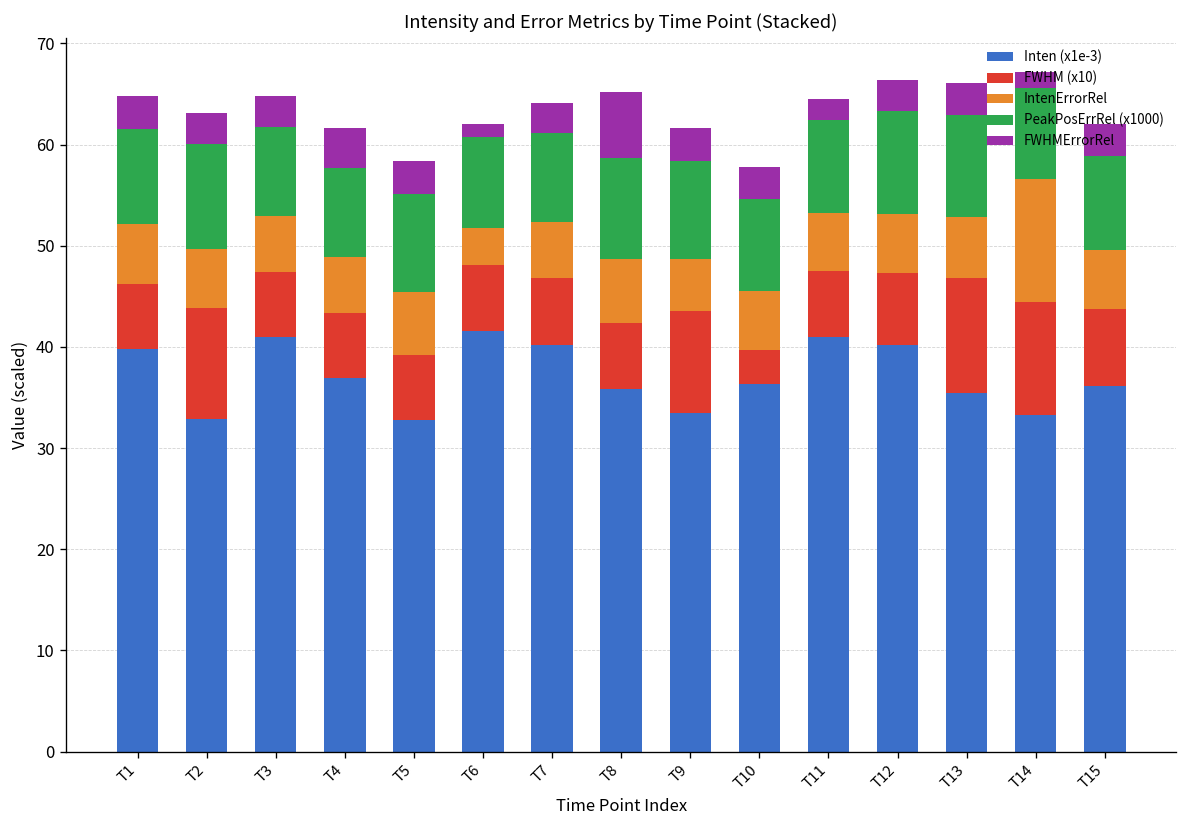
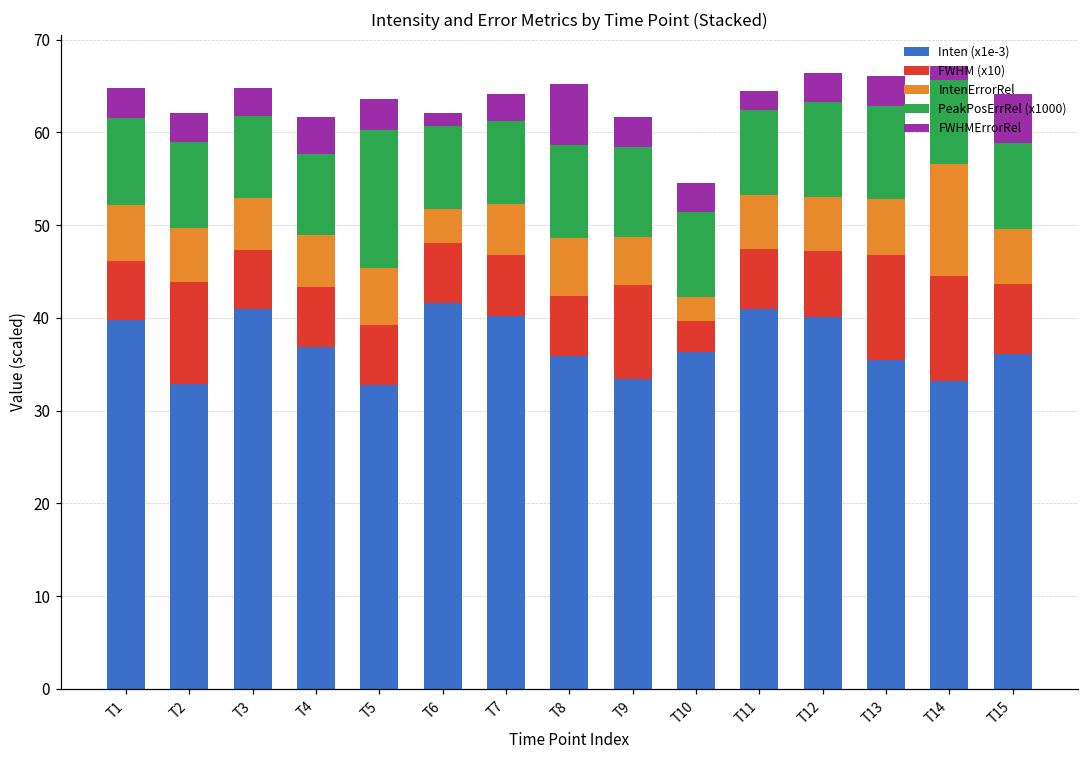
PeakPosErrRel (x1000), T2: 10 -> 9
PeakPosErrRel (x1000), T5: 10 -> 15
IntenErrorRel, T10: 6 -> 3
FWHMErrorRel, T15: 3 -> 5
